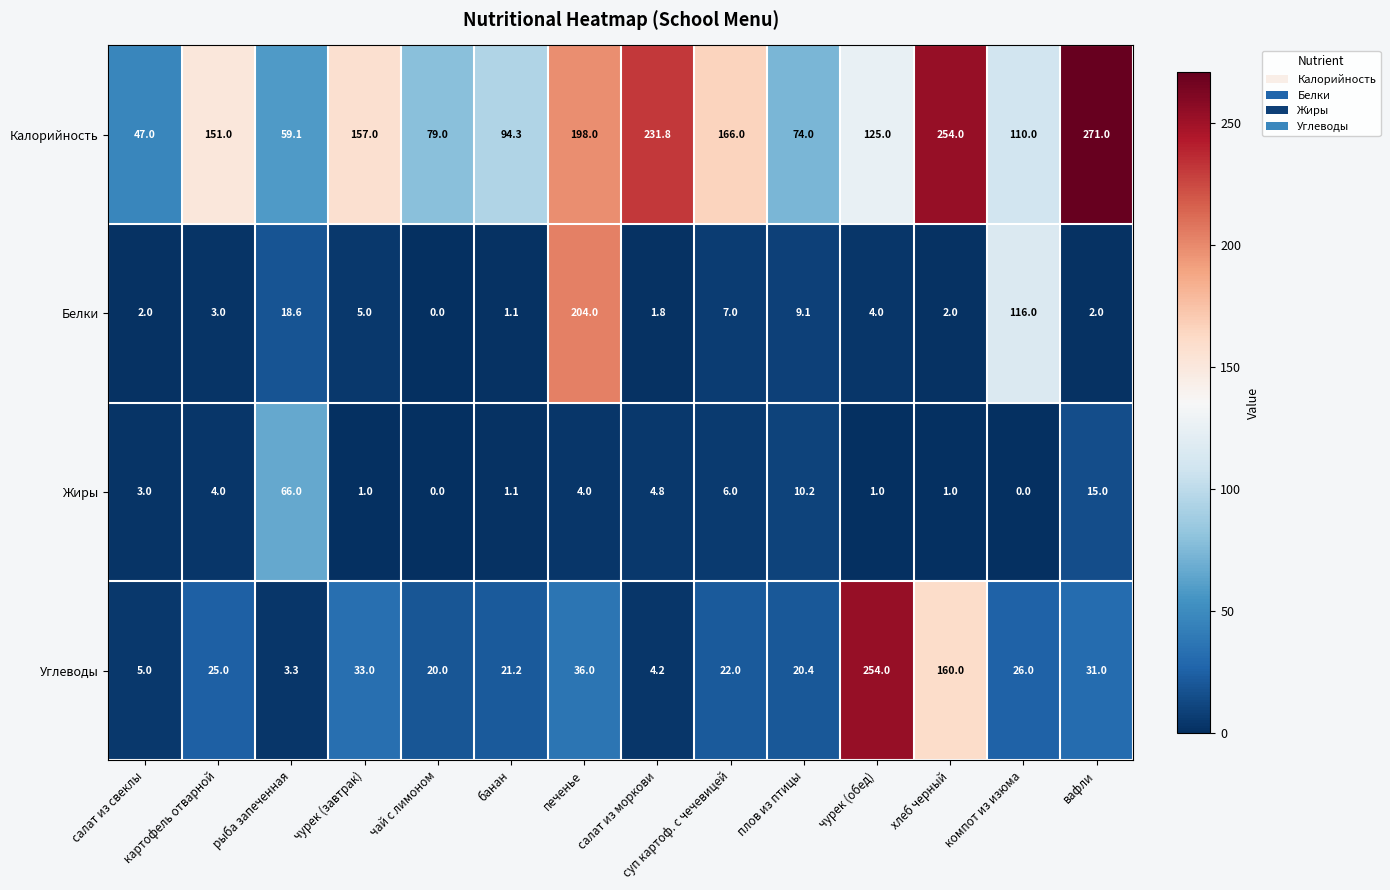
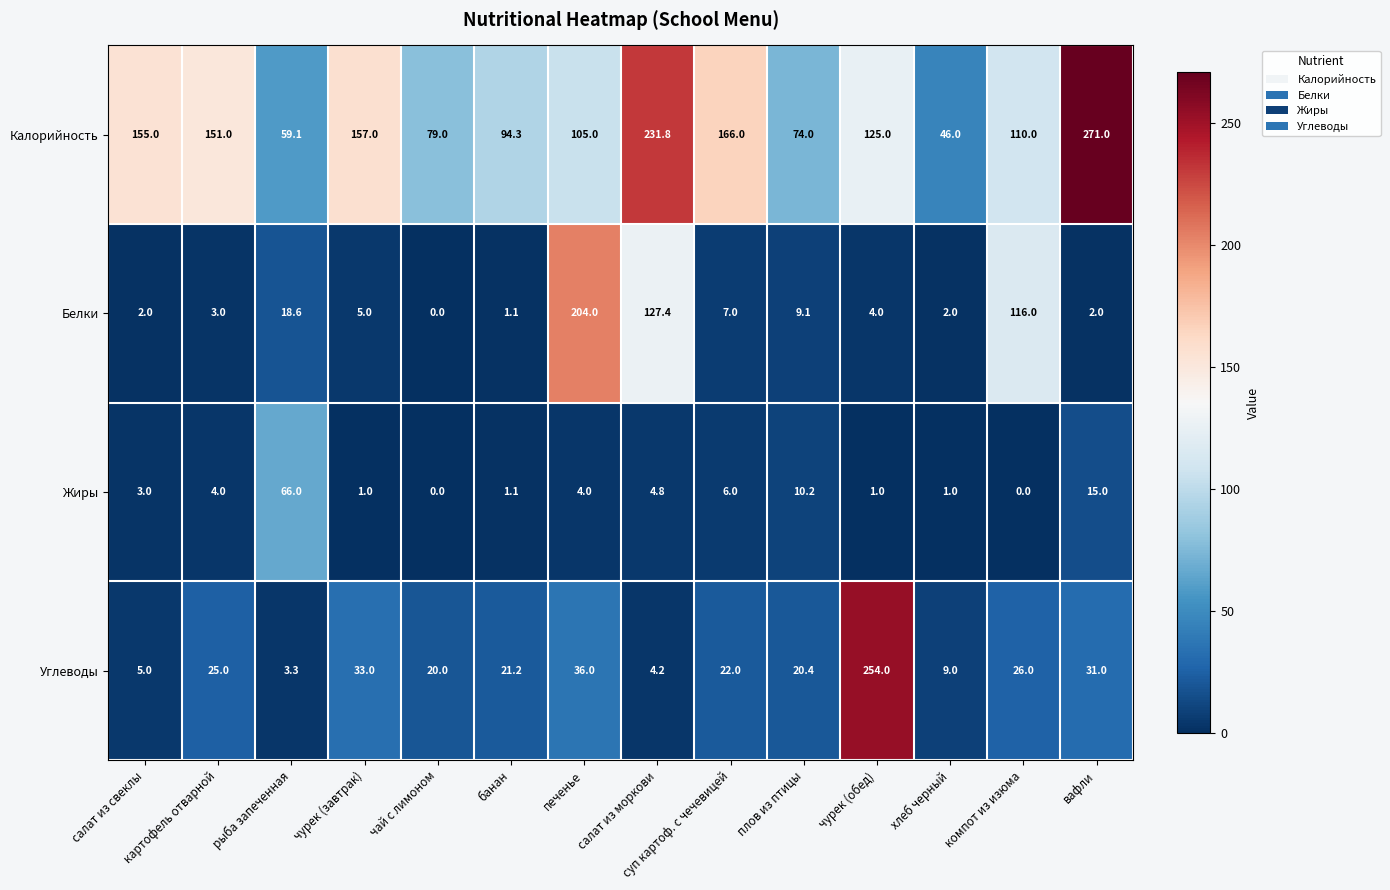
Калорийность, салат из свеклы: 47.0 -> 155.0
Калорийность, печенье: 198.0 -> 105.0
Калорийность, хлеб черный: 254.0 -> 46.0
Белки, салат из моркови: 1.8 -> 127.4
Углеводы, хлеб черный: 160.0 -> 9.0
